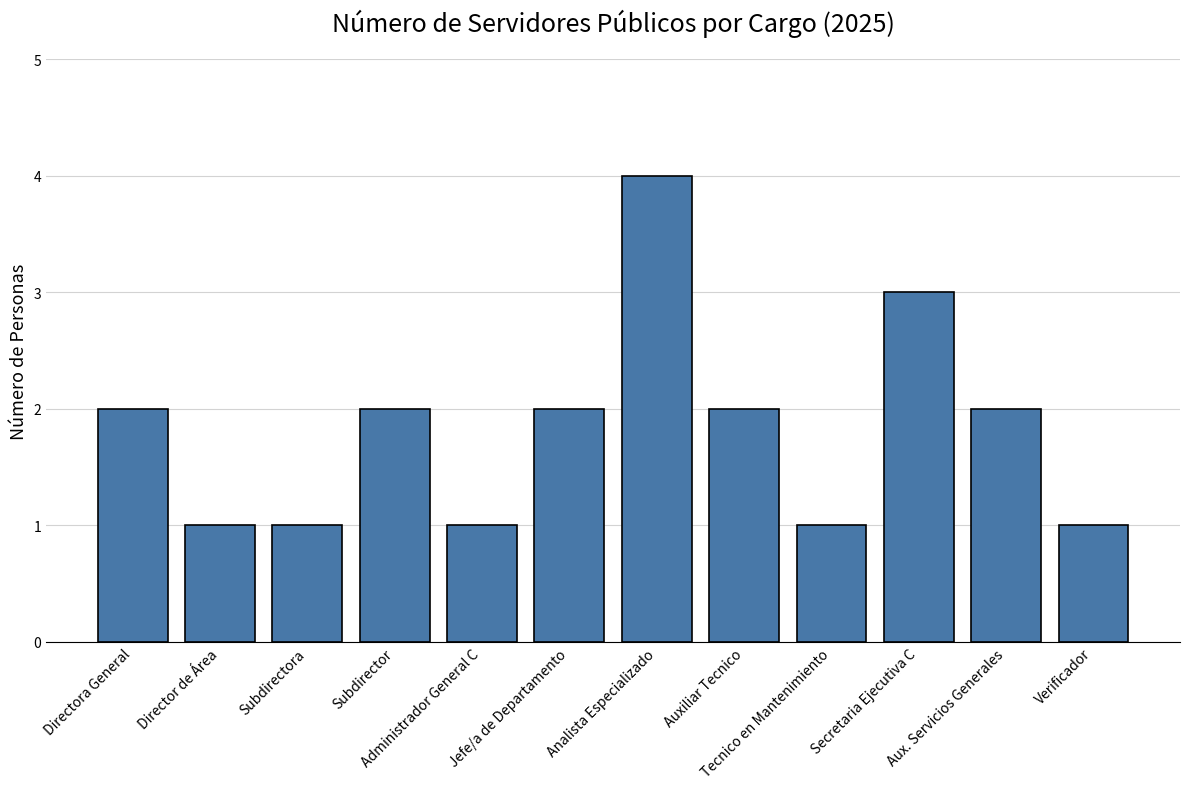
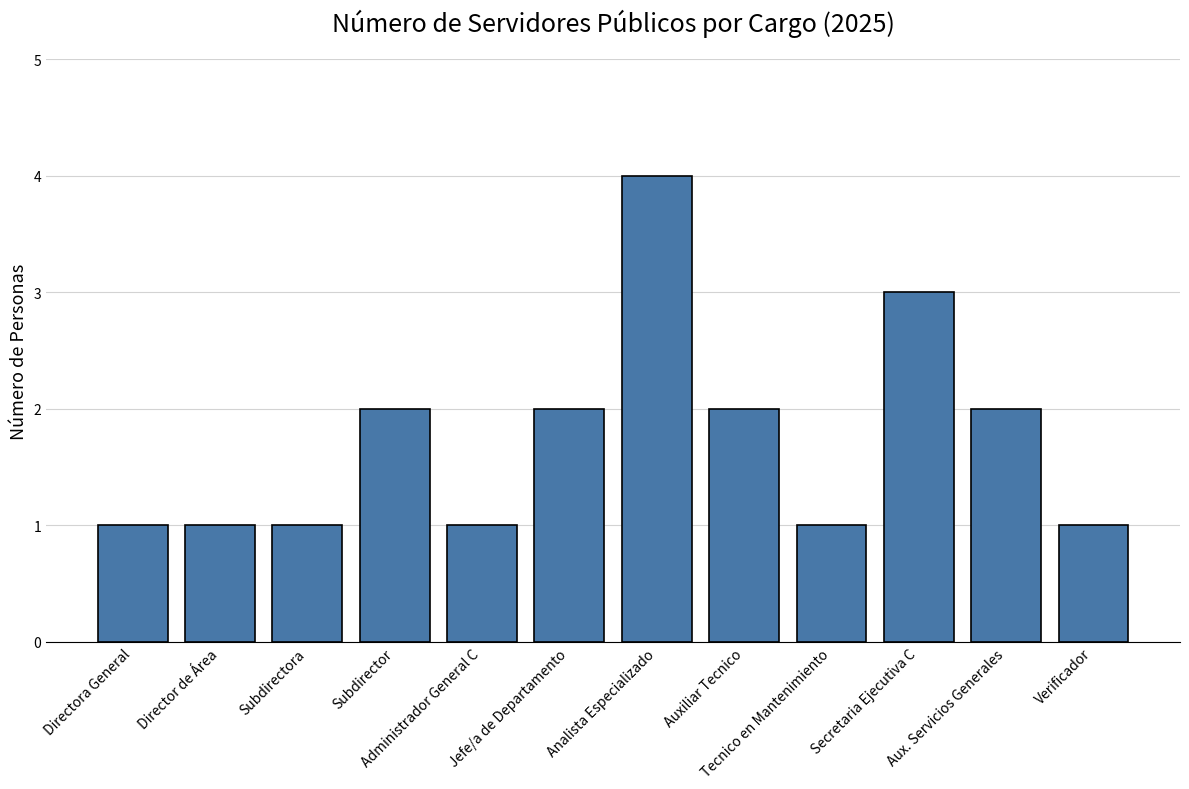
Directora General: 2 -> 1
